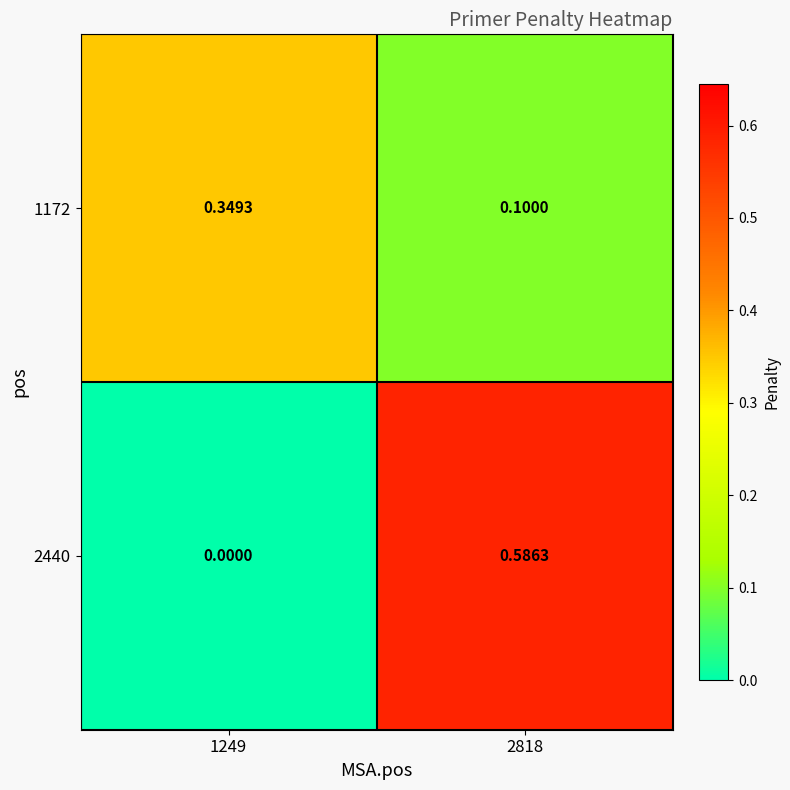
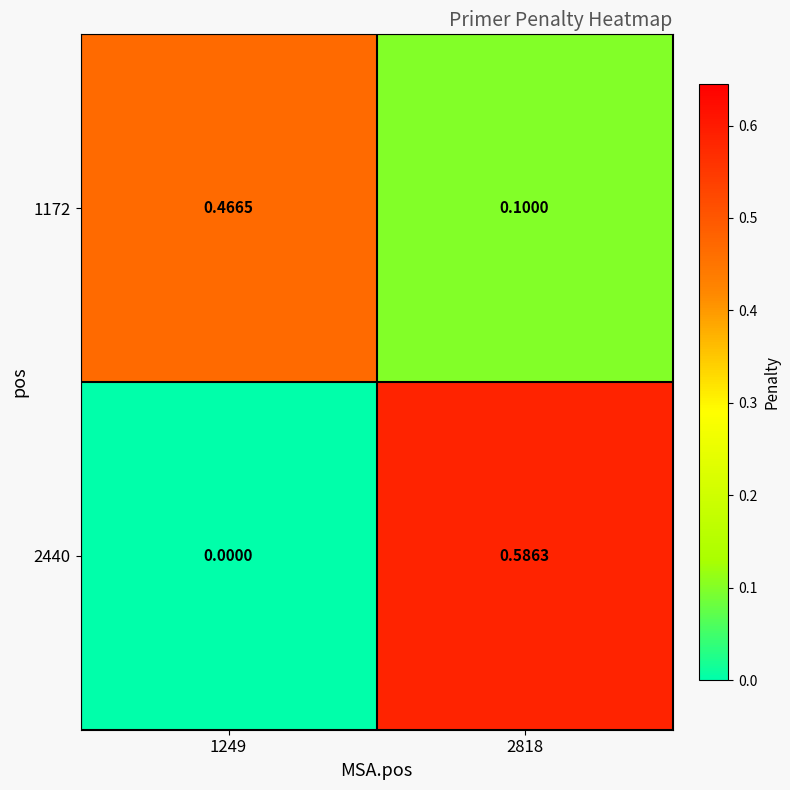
1172, 1249: 0.3493 -> 0.4665
